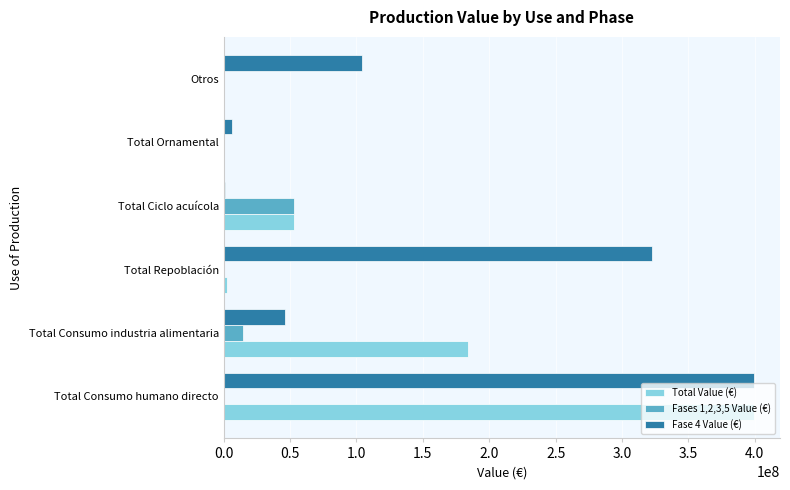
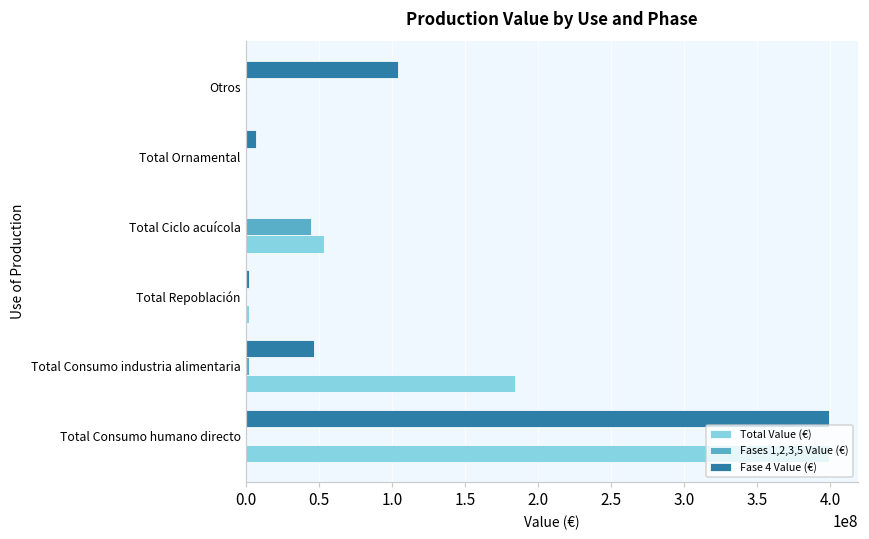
Fases 1,2,3,5 Value (€), Total Ciclo acuícola: 53000000 -> 45000000
Fase 4 Value (€), Total Repoblación: 323000000 -> 2000000
Fases 1,2,3,5 Value (€), Total Consumo industria alimentaria: 15000000 -> 2000000
